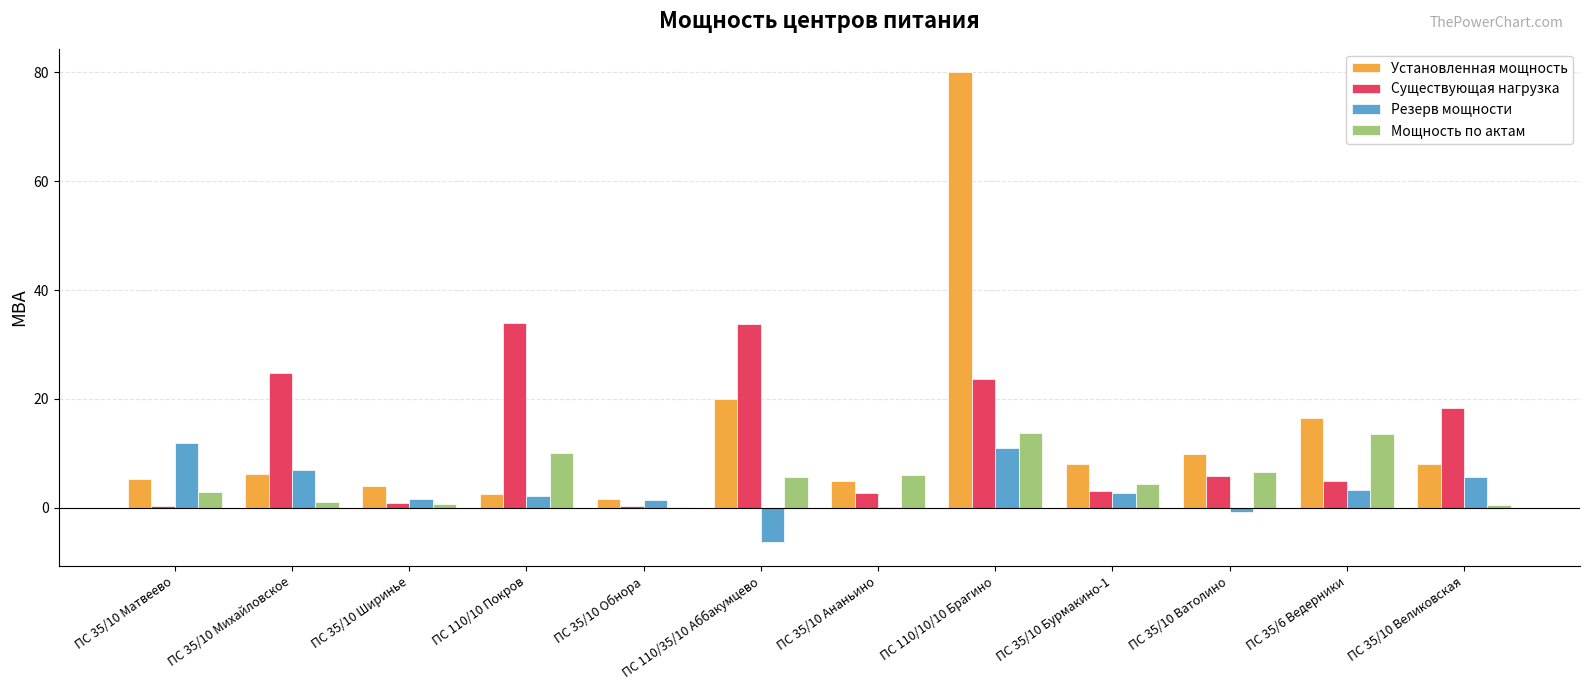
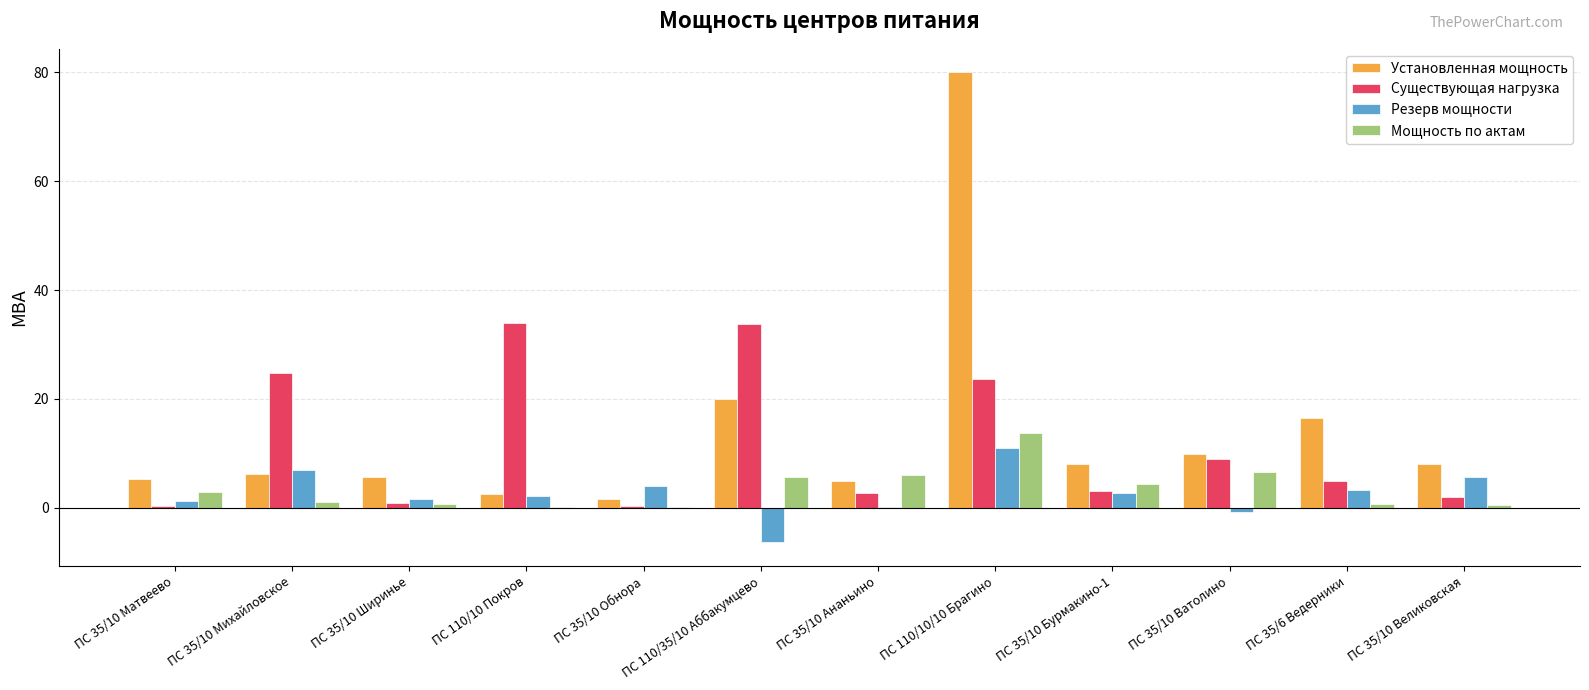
Резерв мощности, ПС 35/10 Матвеево: 12 -> 1
Установленная мощность, ПС 35/10 Ширинье: 4 -> 6
Мощность по актам, ПС 110/10 Покров: 10 -> 0
Резерв мощности, ПС 35/10 Обнора: 1 -> 4
Существующая нагрузка, ПС 35/10 Ватолино: 6 -> 9
Мощность по актам, ПС 35/6 Ведерники: 13 -> 1
Существующая нагрузка, ПС 35/10 Великовская: 18 -> 2
